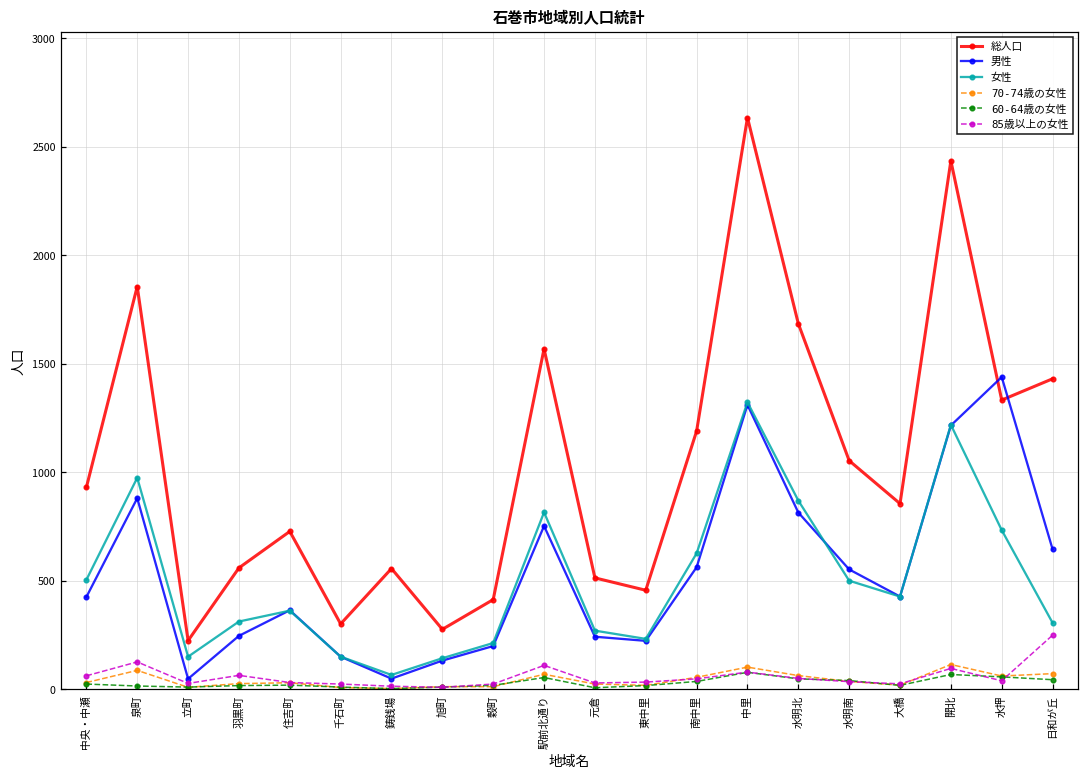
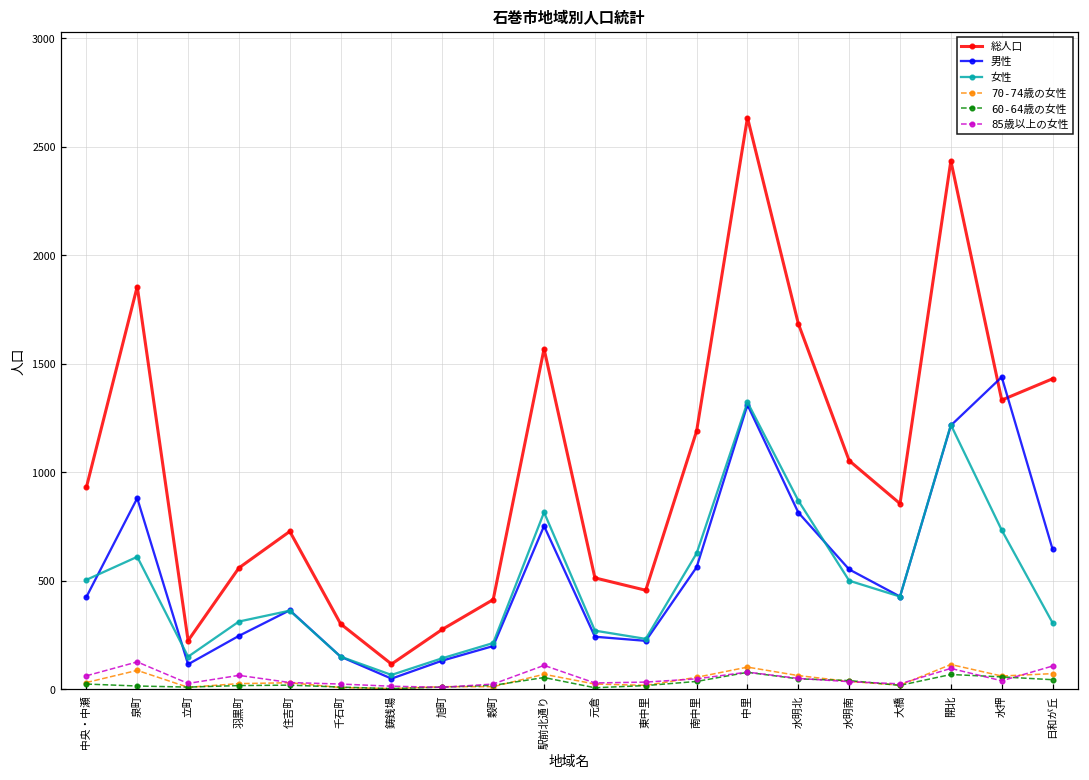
女性, 泉町: 980 -> 610
男性, 立町: 50 -> 120
総人口, 鋳銭場: 560 -> 120
85歳以上の女性, 日和が丘: 250 -> 110
